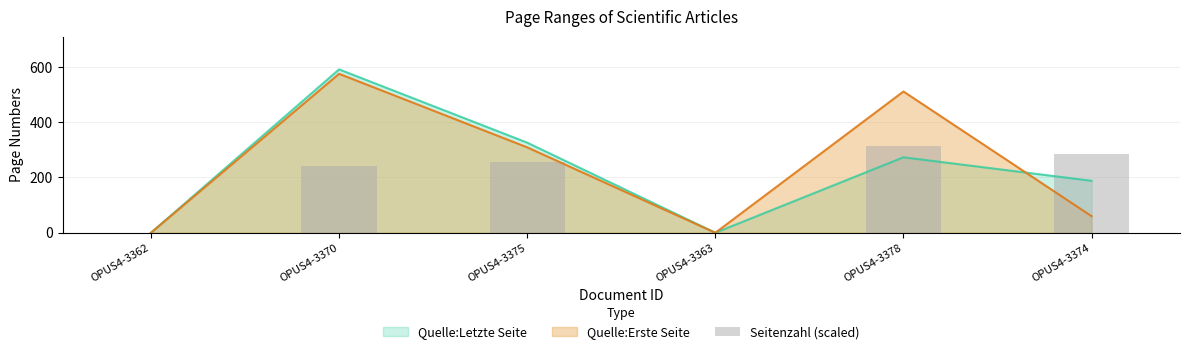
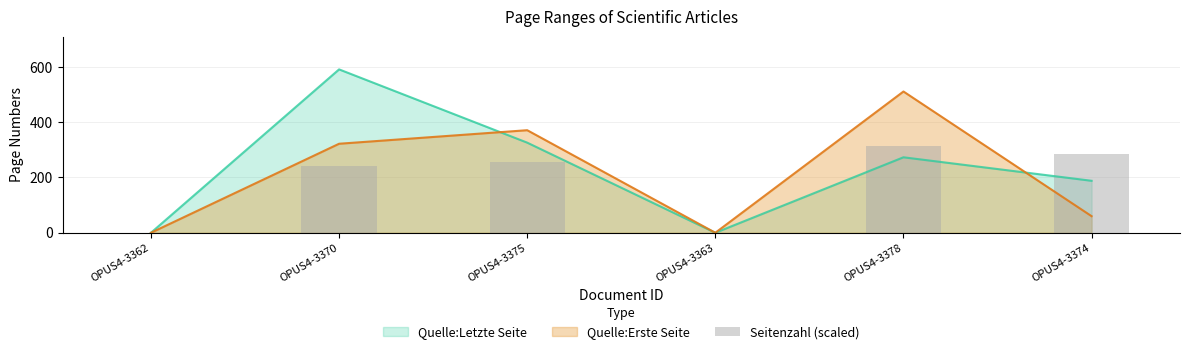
Quelle:Erste Seite, OPUS4-3370: 580 -> 320
Quelle:Erste Seite, OPUS4-3375: 310 -> 370
